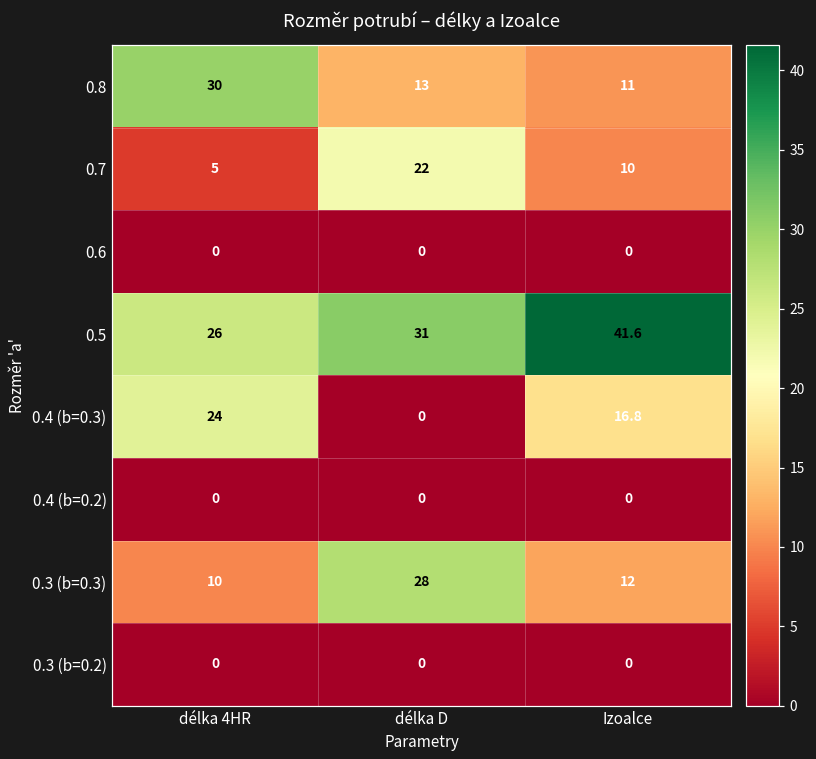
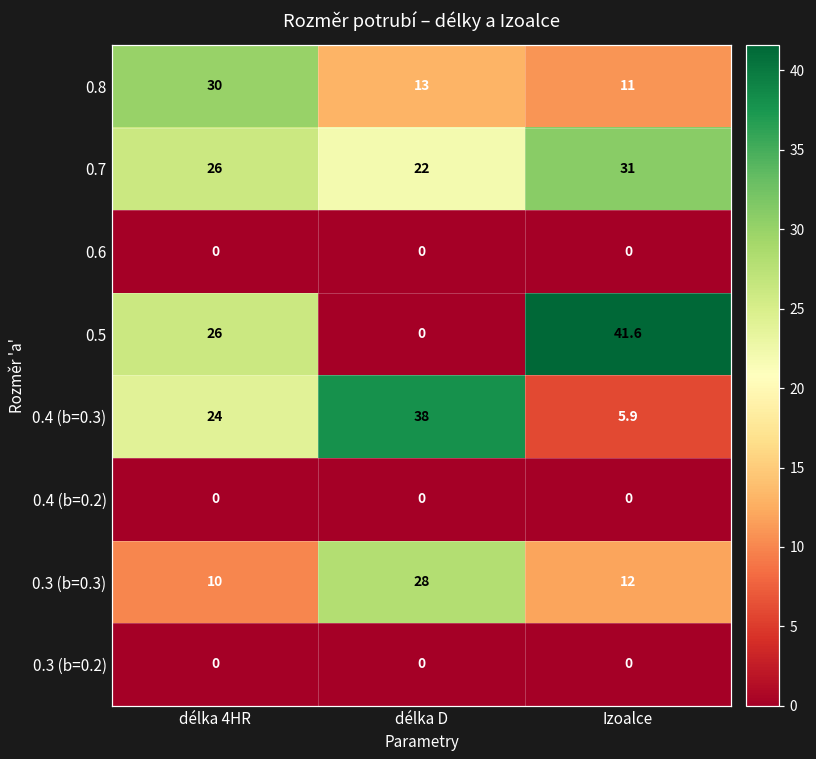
0.7, délka 4HR: 5 -> 26
0.7, Izoalce: 10 -> 31
0.5, délka D: 31 -> 0
0.4 (b=0.3), délka D: 0 -> 38
0.4 (b=0.3), Izoalce: 16.8 -> 5.9
